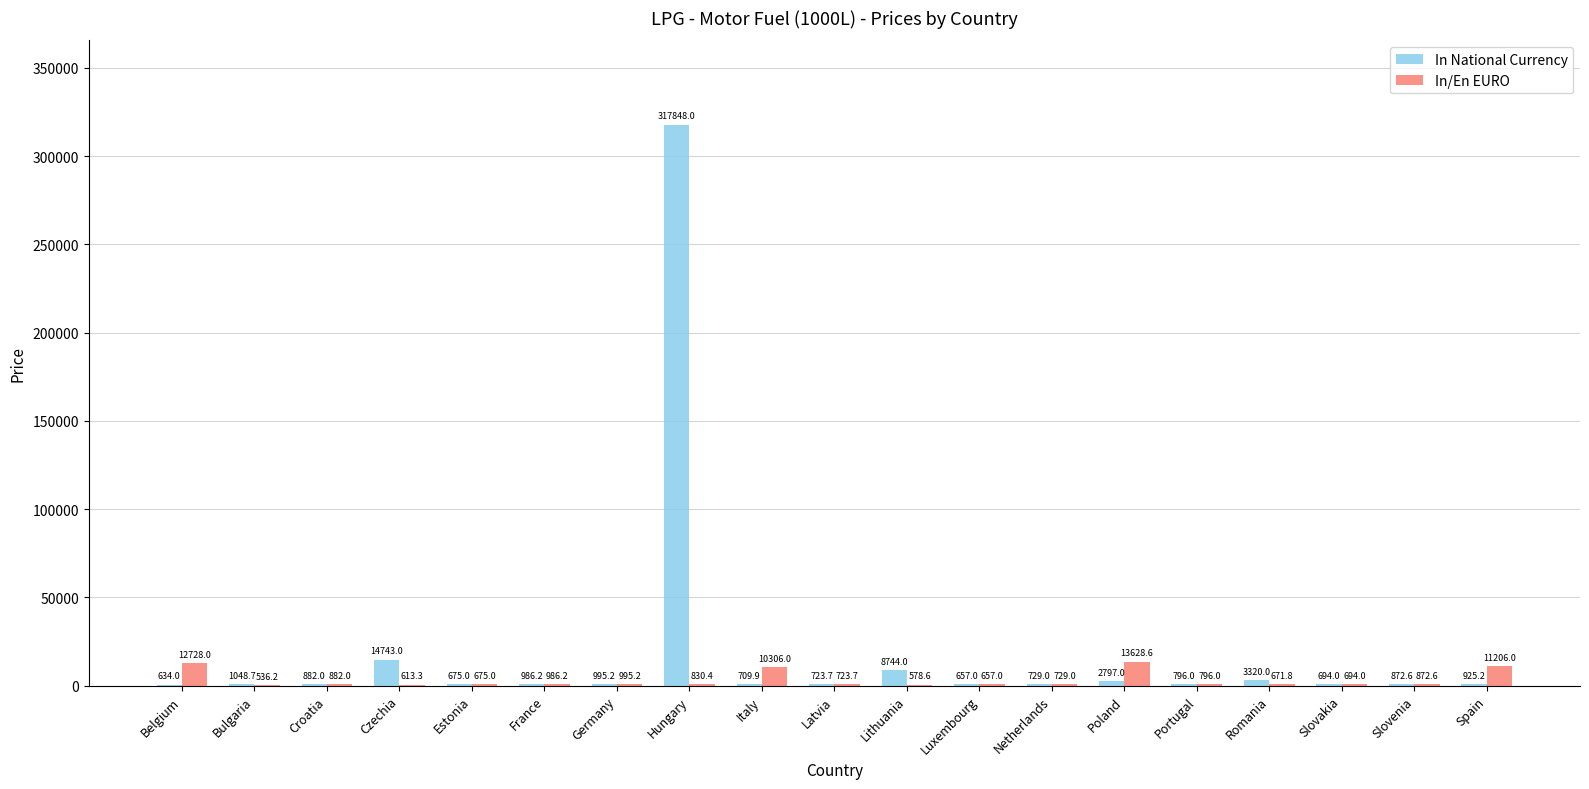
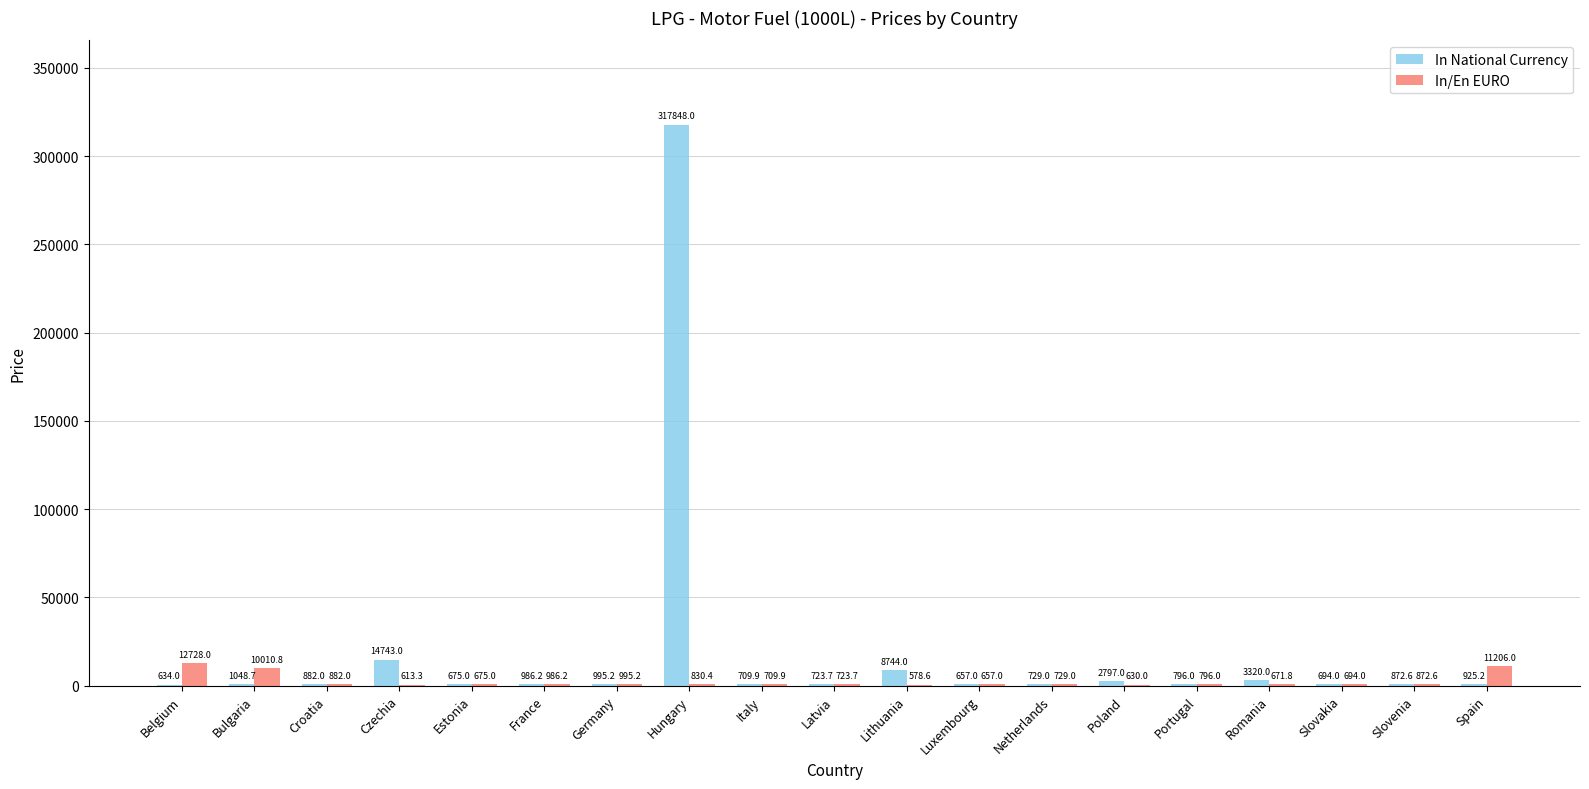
In/En EURO, Bulgaria: 536.2 -> 10010.8
In/En EURO, Italy: 10306.0 -> 709.9
In/En EURO, Poland: 13628.6 -> 630.0
